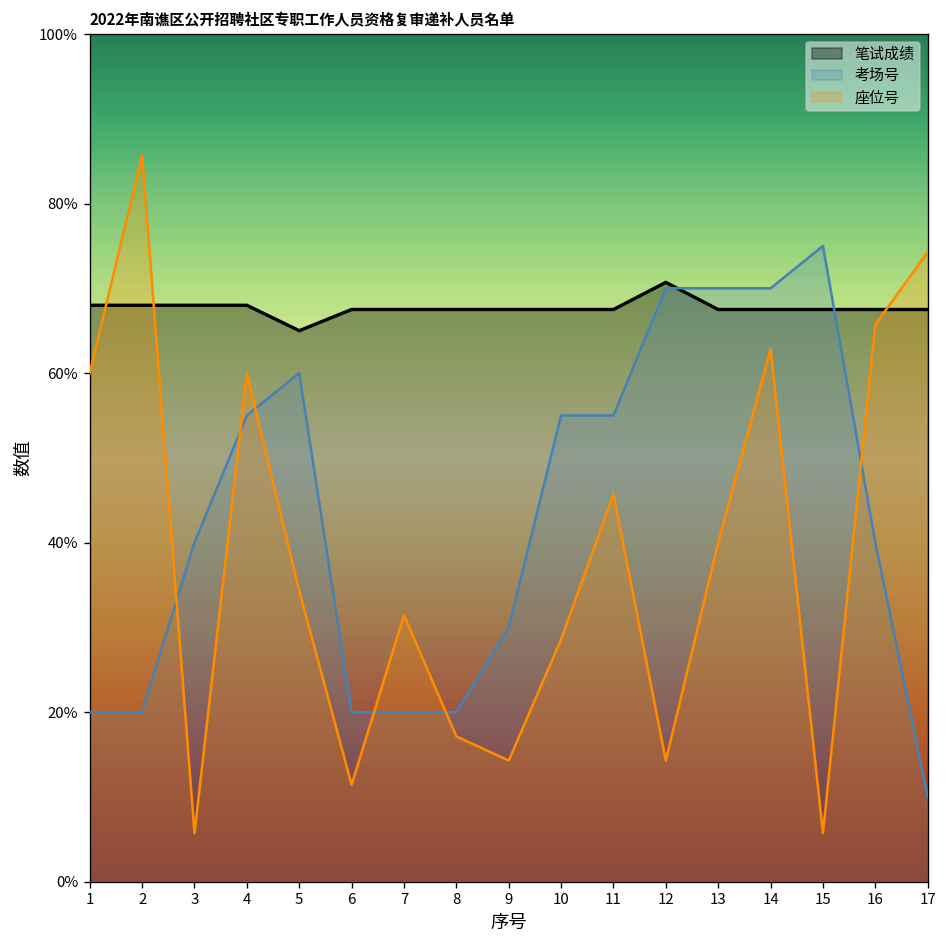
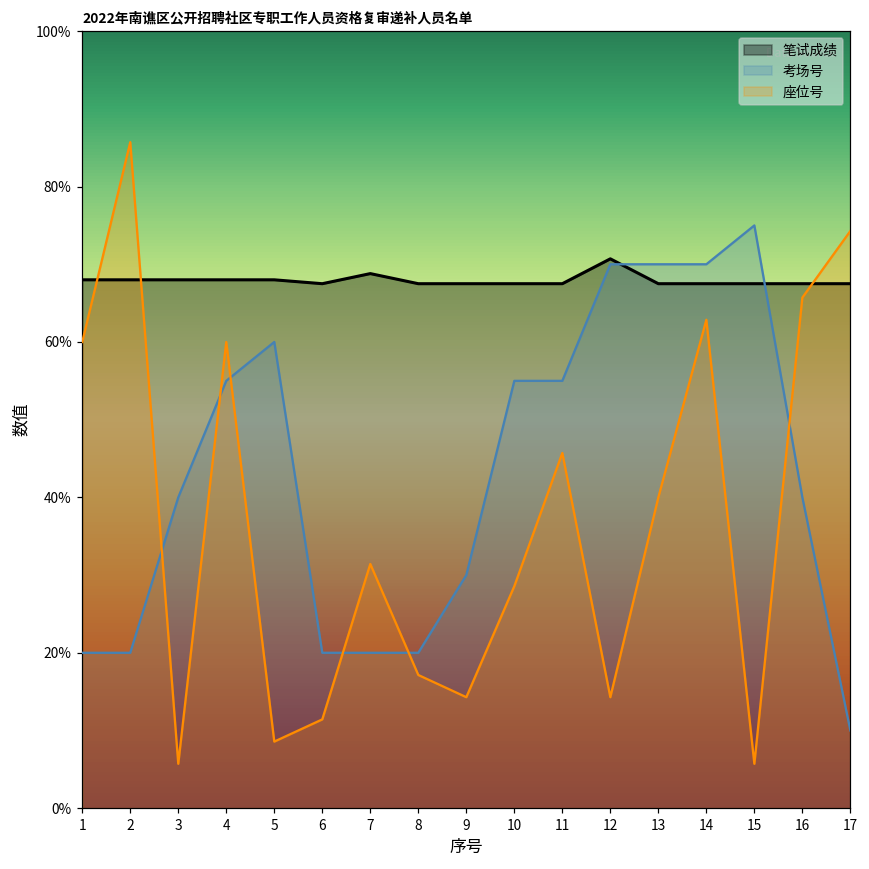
笔试成绩, 5: 65% -> 68%
座位号, 5: 34% -> 9%
笔试成绩, 7: 68% -> 69%
